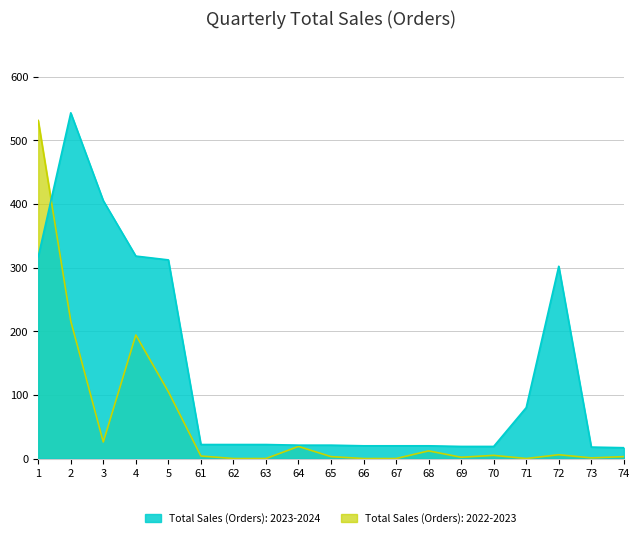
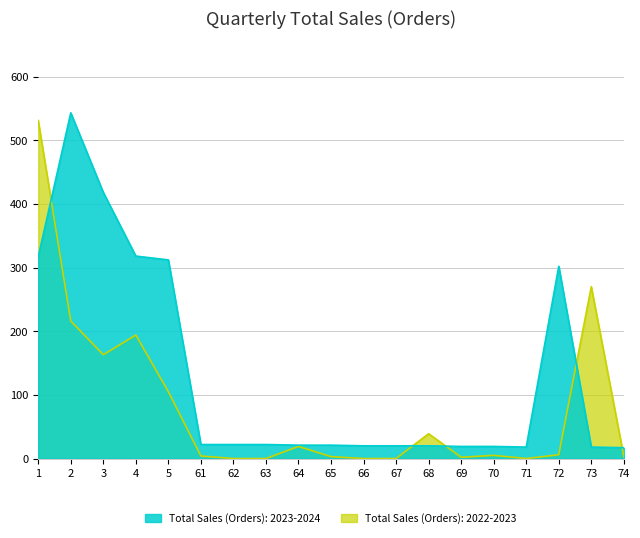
Total Sales (Orders): 2022-2023, 3: 30 -> 160
Total Sales (Orders): 2023-2024, 3: 410 -> 420
Total Sales (Orders): 2022-2023, 68: 10 -> 40
Total Sales (Orders): 2023-2024, 71: 80 -> 20
Total Sales (Orders): 2022-2023, 73: 0 -> 270
